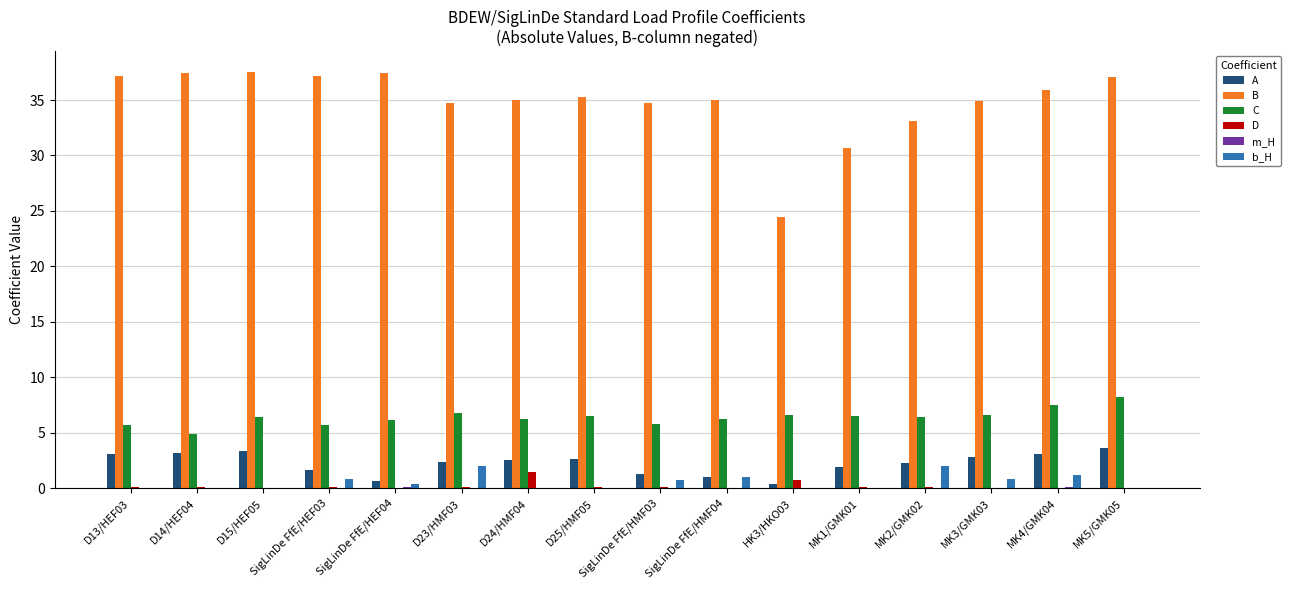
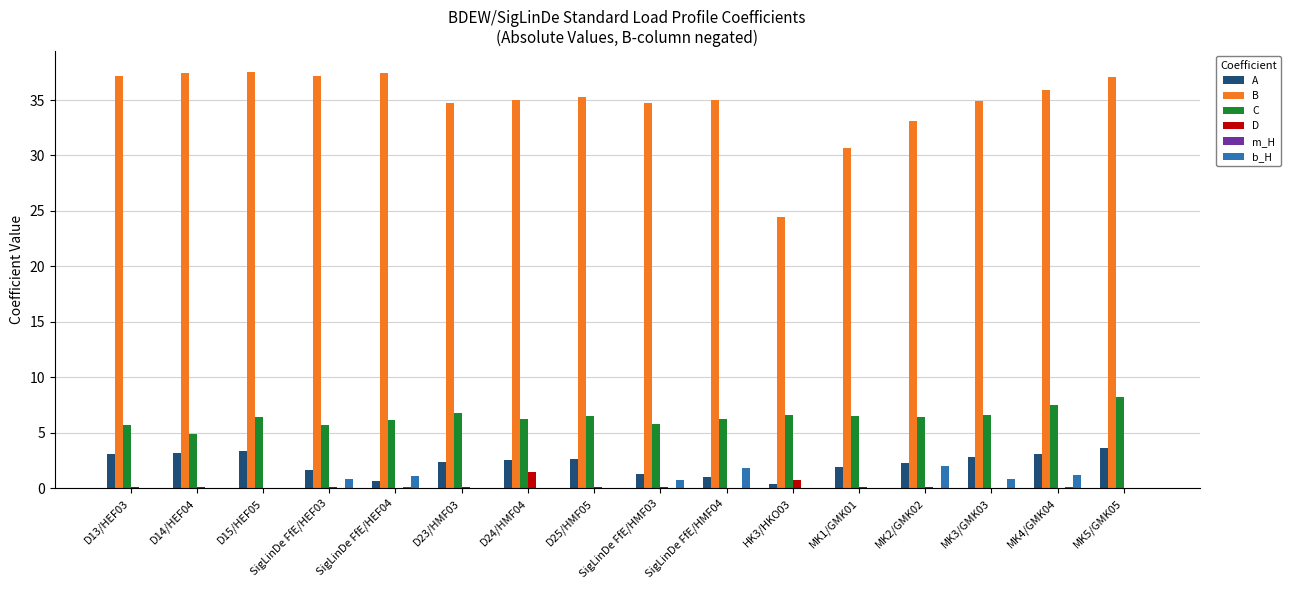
b_H, SigLinDe FfE/HEF04: 0.4 -> 1.1
b_H, D23/HMF03: 2 -> 0
b_H, SigLinDe FfE/HMF04: 1.0 -> 1.8
